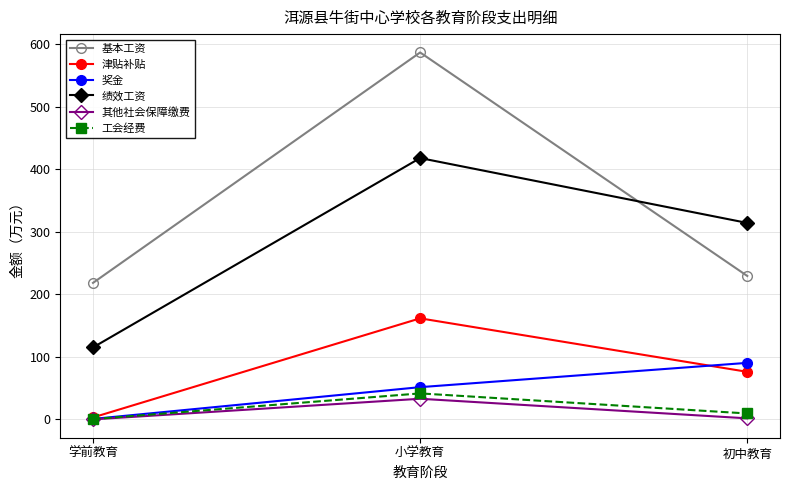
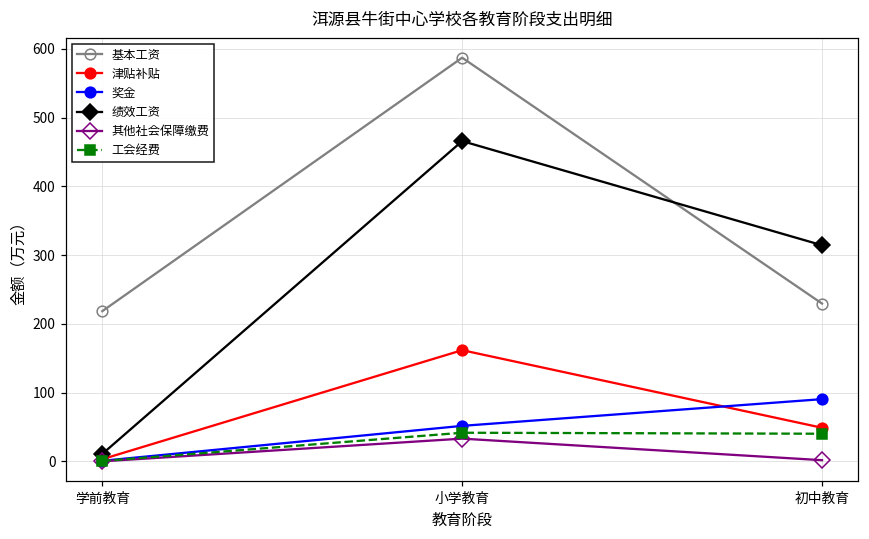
绩效工资, 学前教育: 120 -> 10
绩效工资, 小学教育: 420 -> 470
津贴补贴, 初中教育: 80 -> 50
工会经费, 初中教育: 10 -> 40
